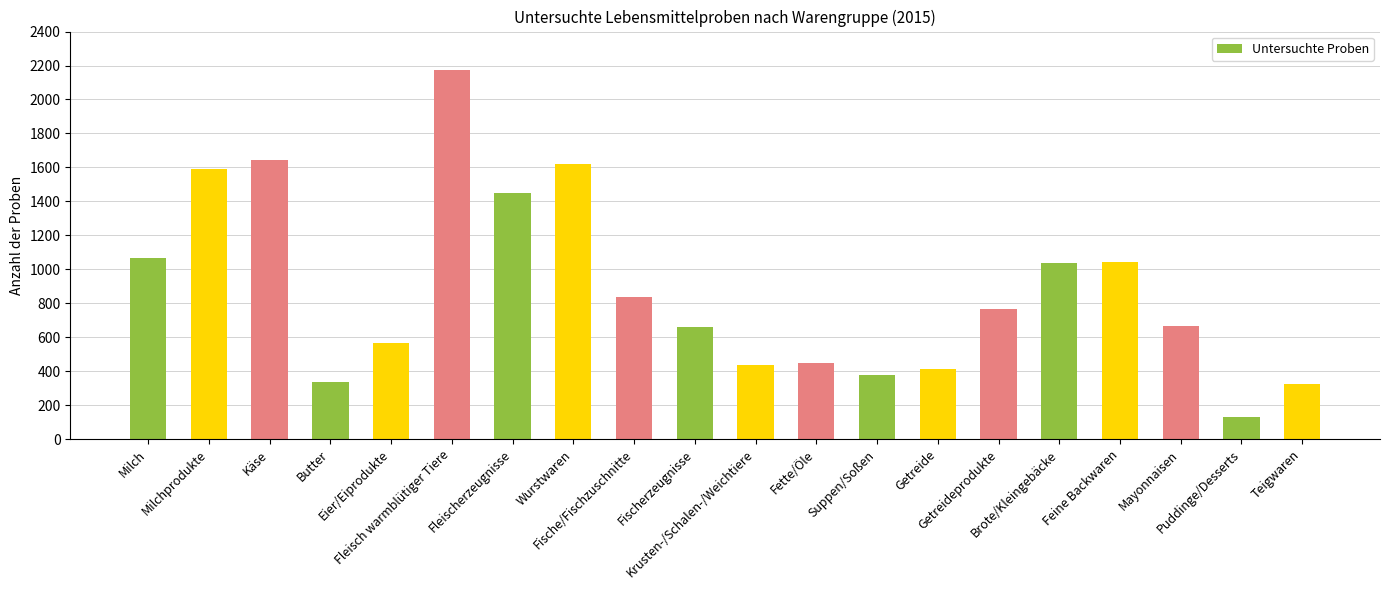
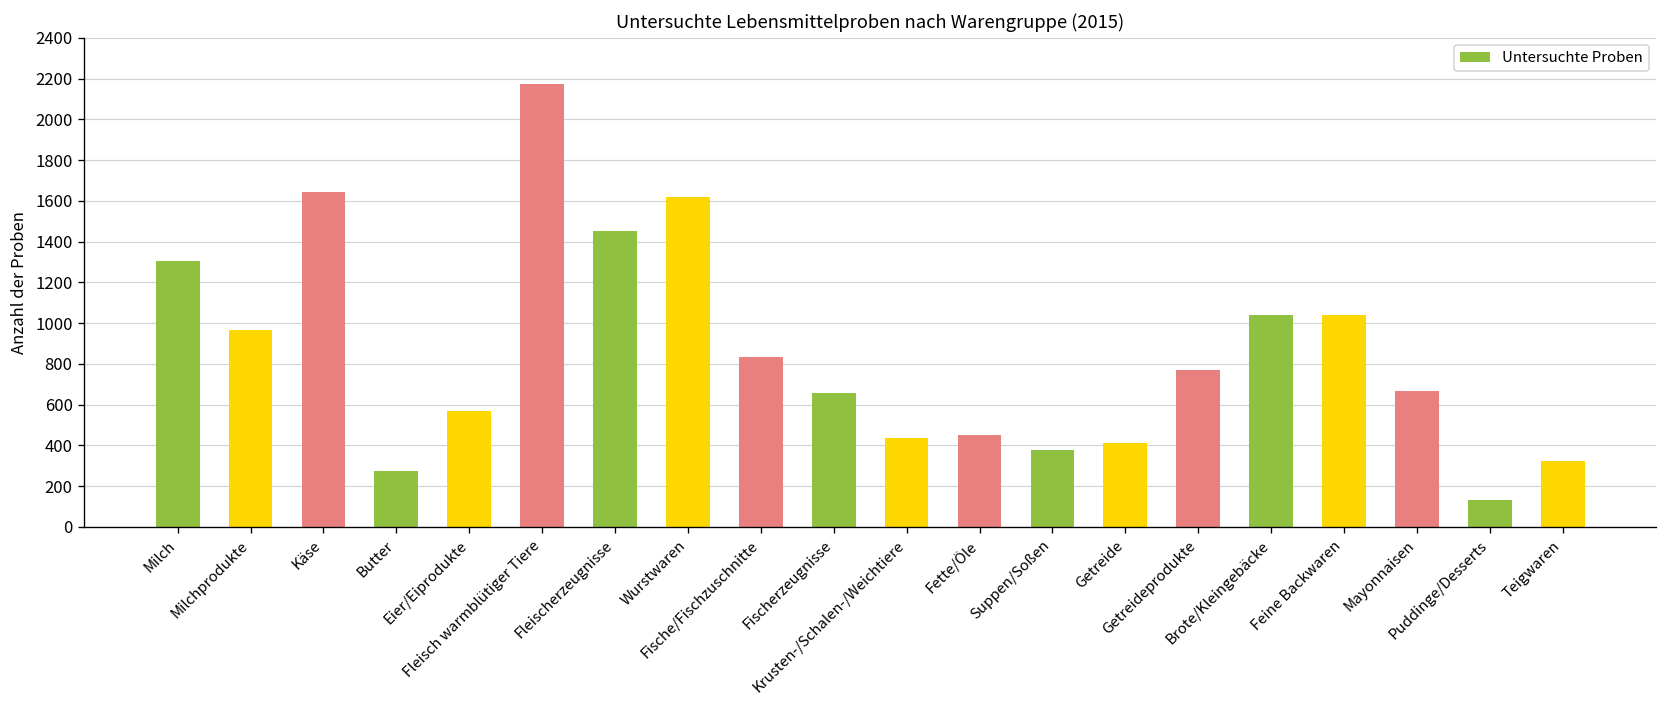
Milch: 1070 -> 1300
Milchprodukte: 1590 -> 970
Butter: 340 -> 270
